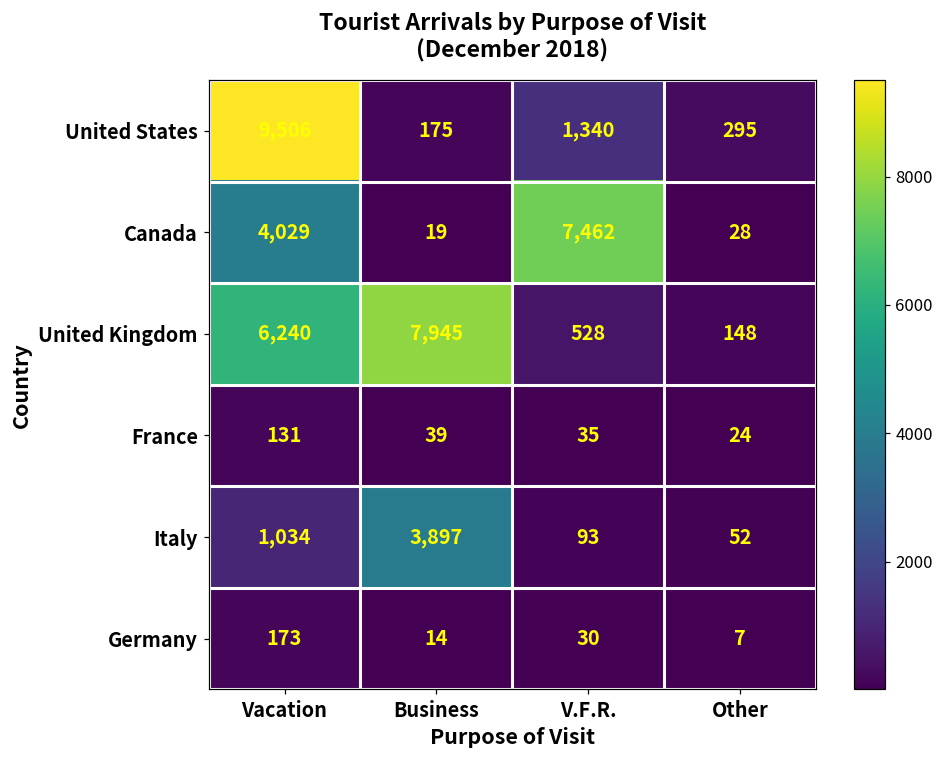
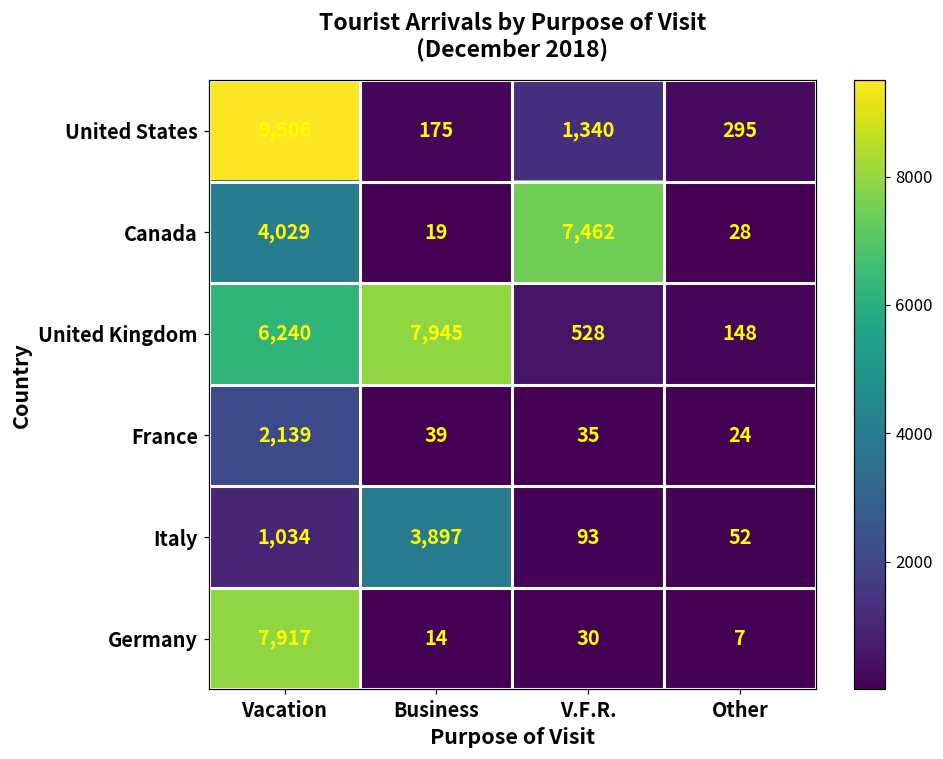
France, Vacation: 131 -> 2,139
Germany, Vacation: 173 -> 7,917
